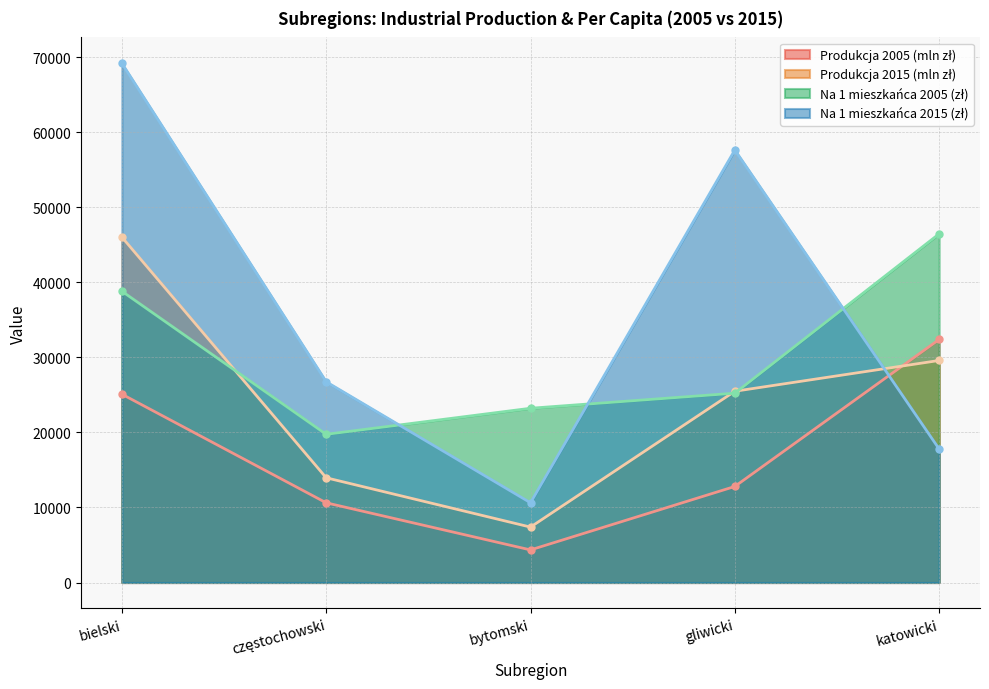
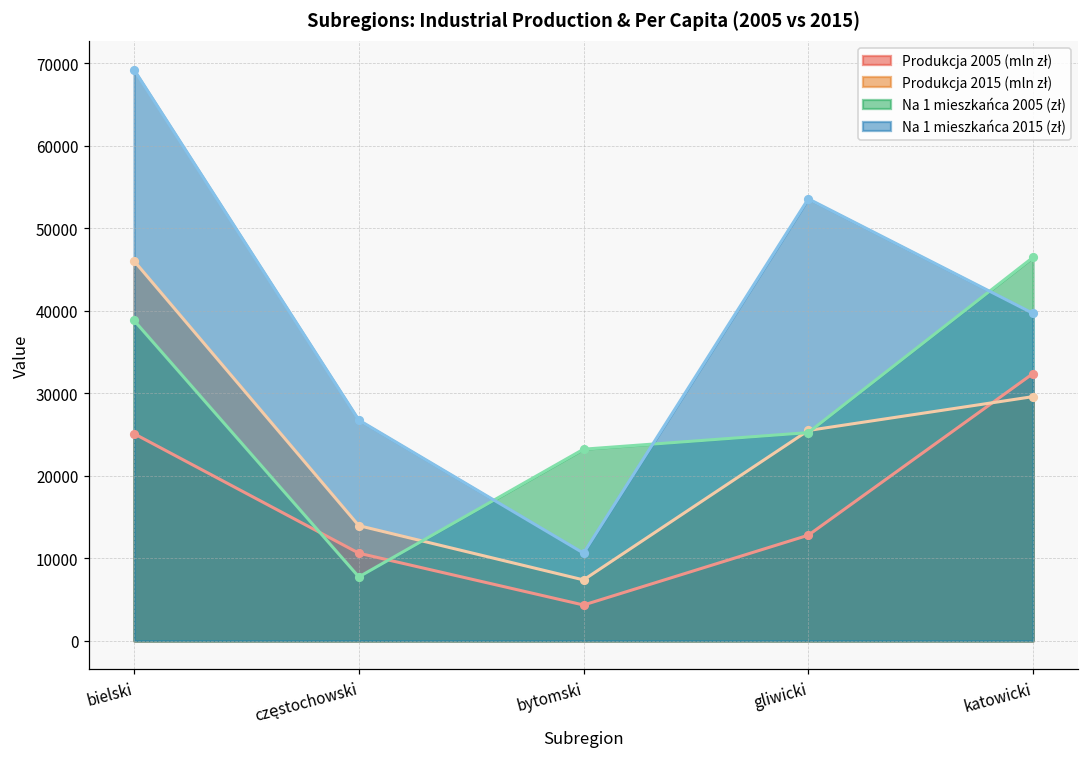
Na 1 mieszkańca 2005 (zł), częstochowski: 20000 -> 8000
Na 1 mieszkańca 2015 (zł), gliwicki: 58000 -> 54000
Na 1 mieszkańca 2015 (zł), katowicki: 18000 -> 40000
